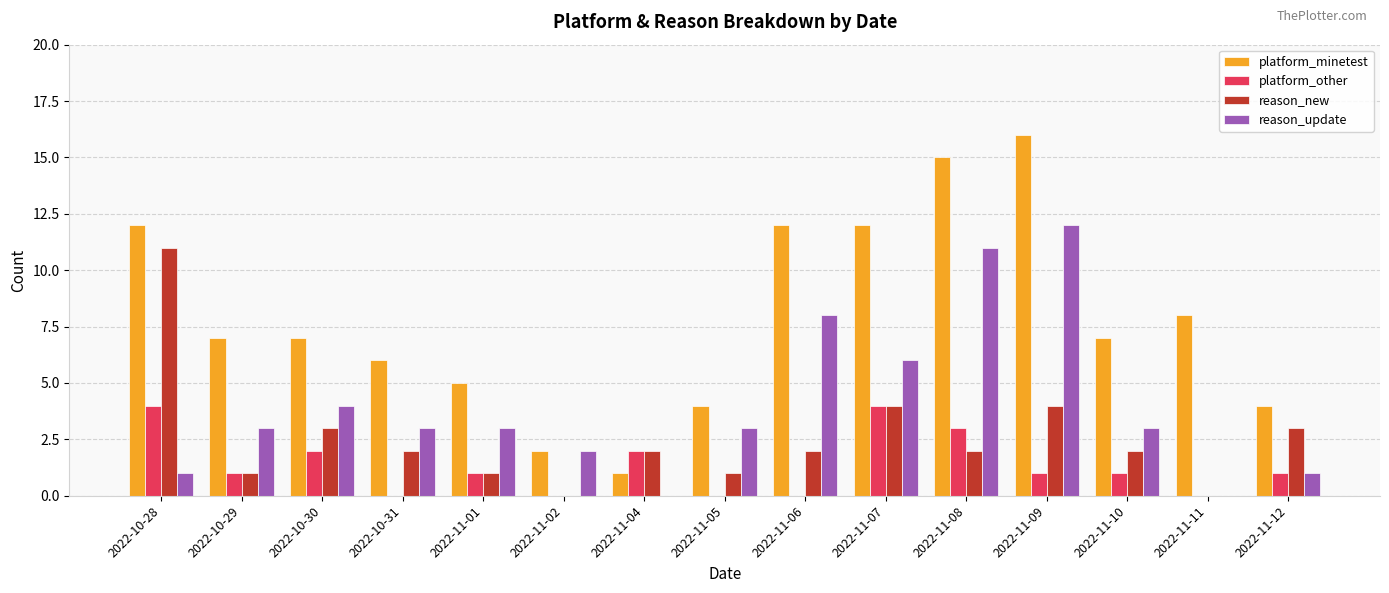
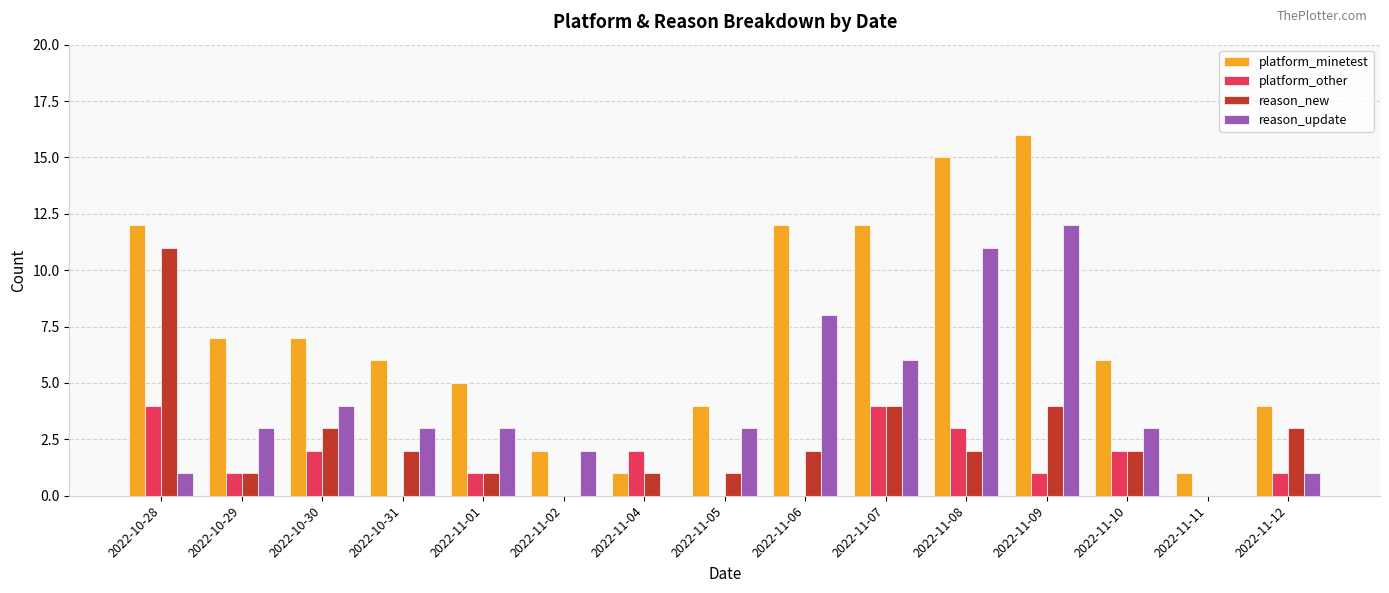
reason_new, 2022-11-04: 2 -> 1
platform_minetest, 2022-11-10: 7 -> 6
platform_other, 2022-11-10: 1 -> 2
platform_minetest, 2022-11-11: 8 -> 1
